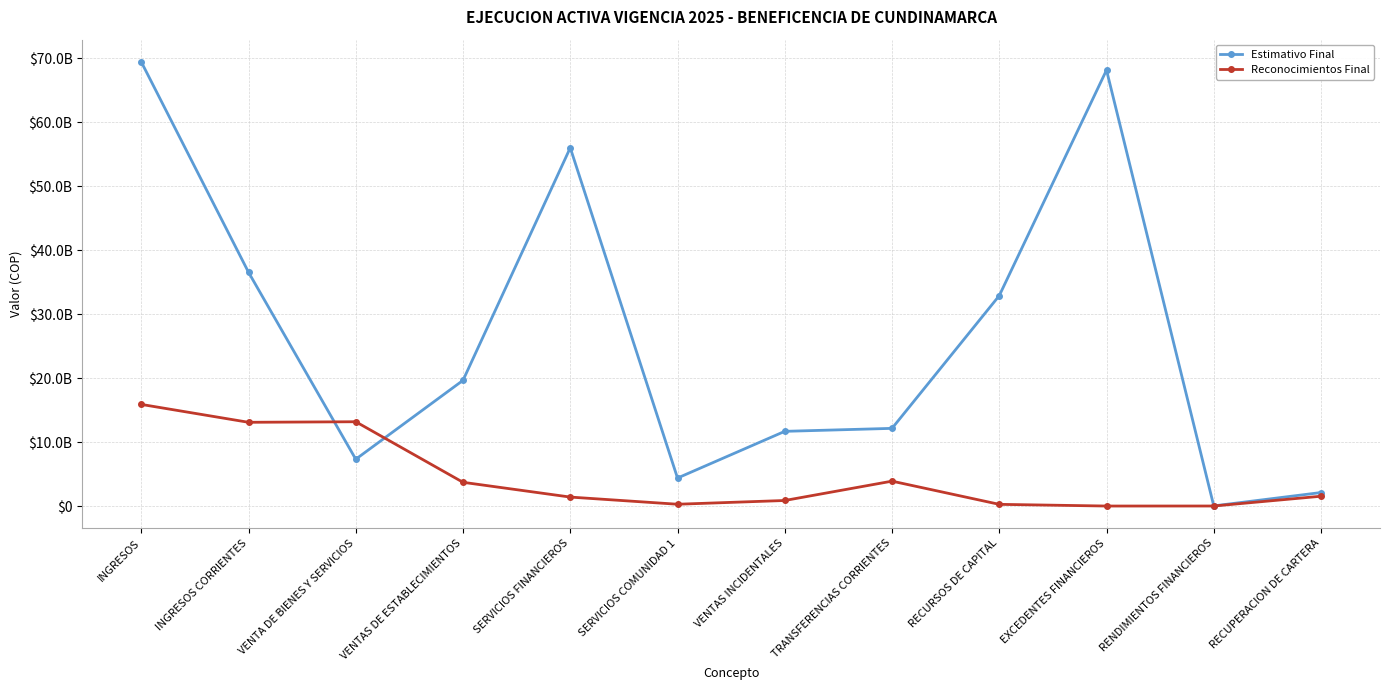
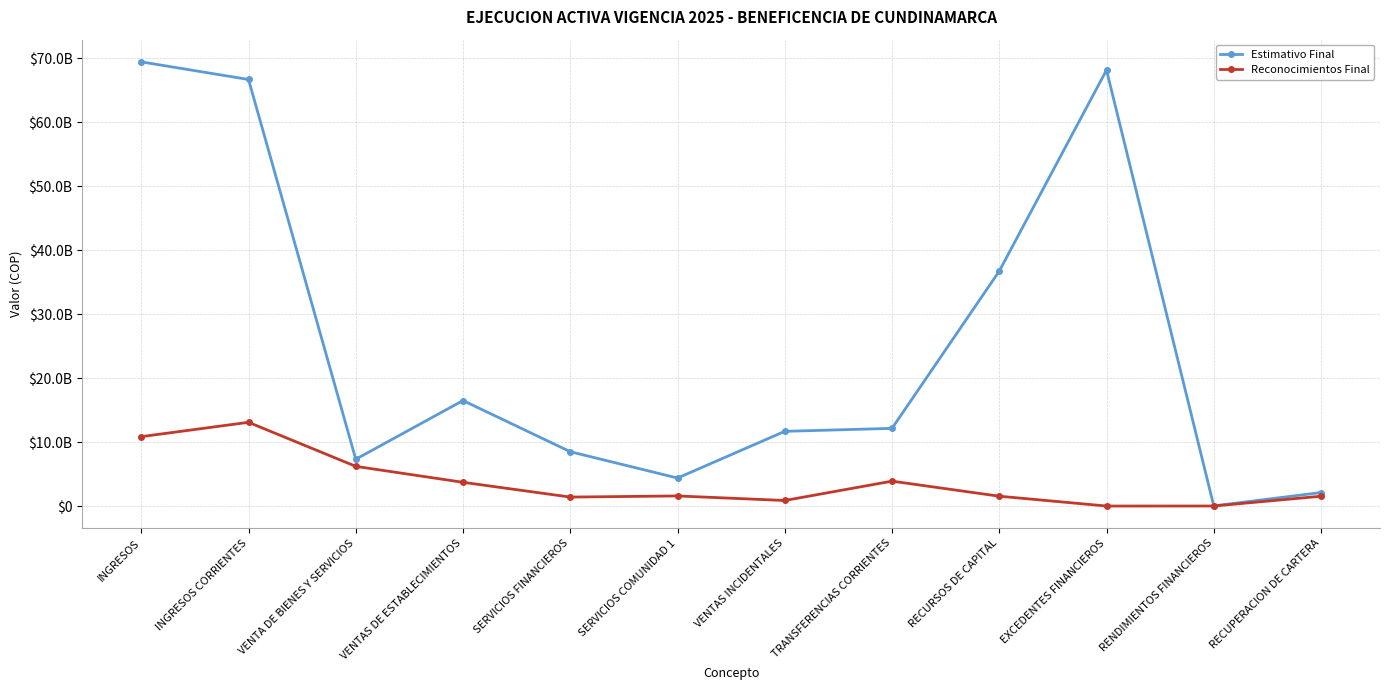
Reconocimientos Final, INGRESOS: $16000000000 -> $11000000000
Estimativo Final, INGRESOS CORRIENTES: $37000000000 -> $67000000000
Reconocimientos Final, VENTA DE BIENES Y SERVICIOS: $13000000000 -> $6000000000
Estimativo Final, VENTAS DE ESTABLECIMIENTOS: $20000000000 -> $16000000000
Estimativo Final, SERVICIOS FINANCIEROS: $56000000000 -> $8000000000
Reconocimientos Final, SERVICIOS COMUNIDAD 1: $0 -> $2000000000
Estimativo Final, RECURSOS DE CAPITAL: $33000000000 -> $37000000000
Reconocimientos Final, RECURSOS DE CAPITAL: $0 -> $2000000000
